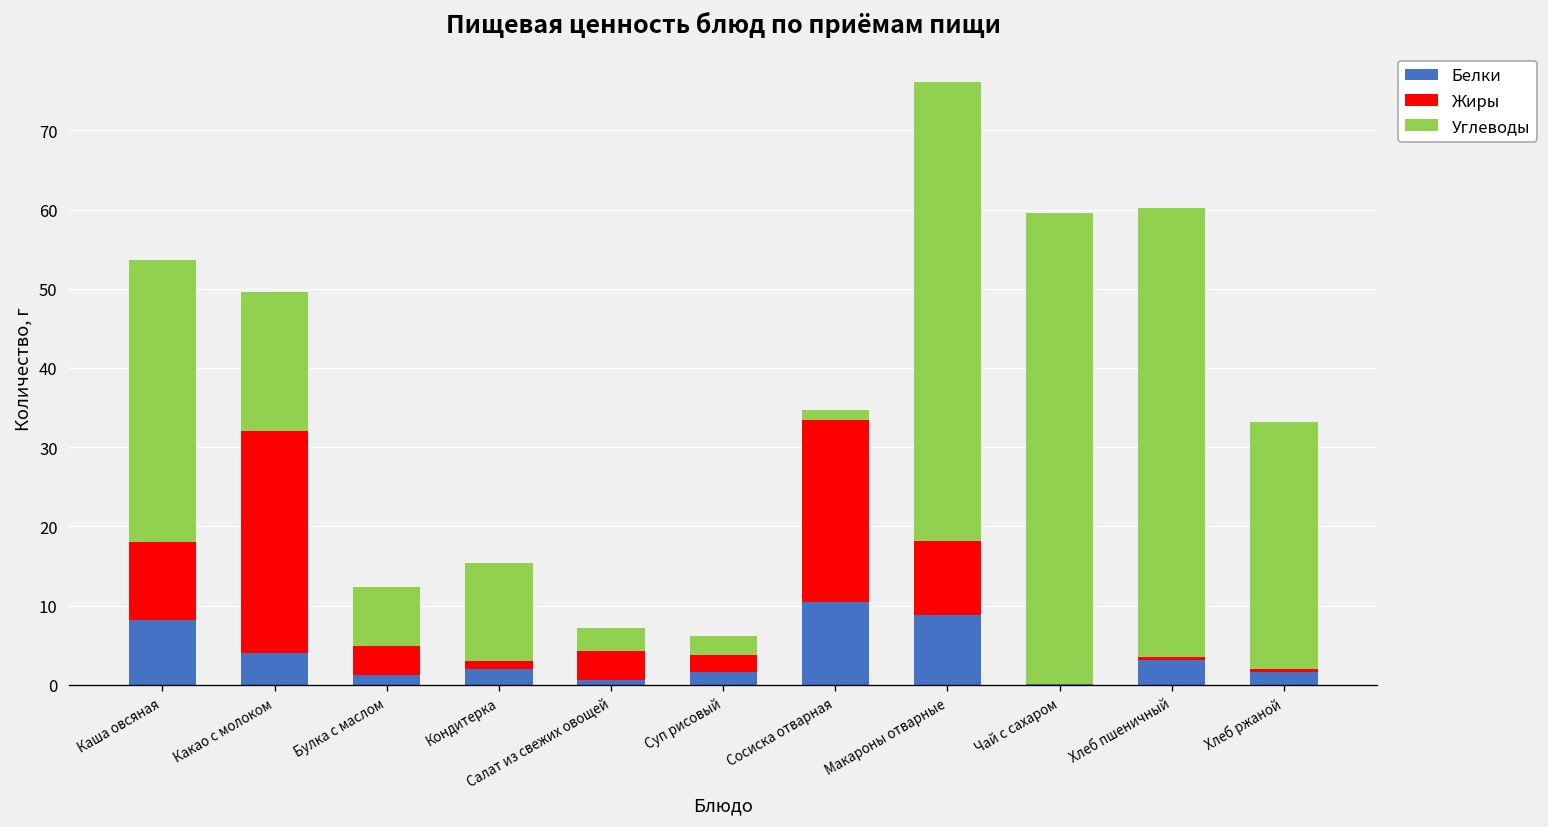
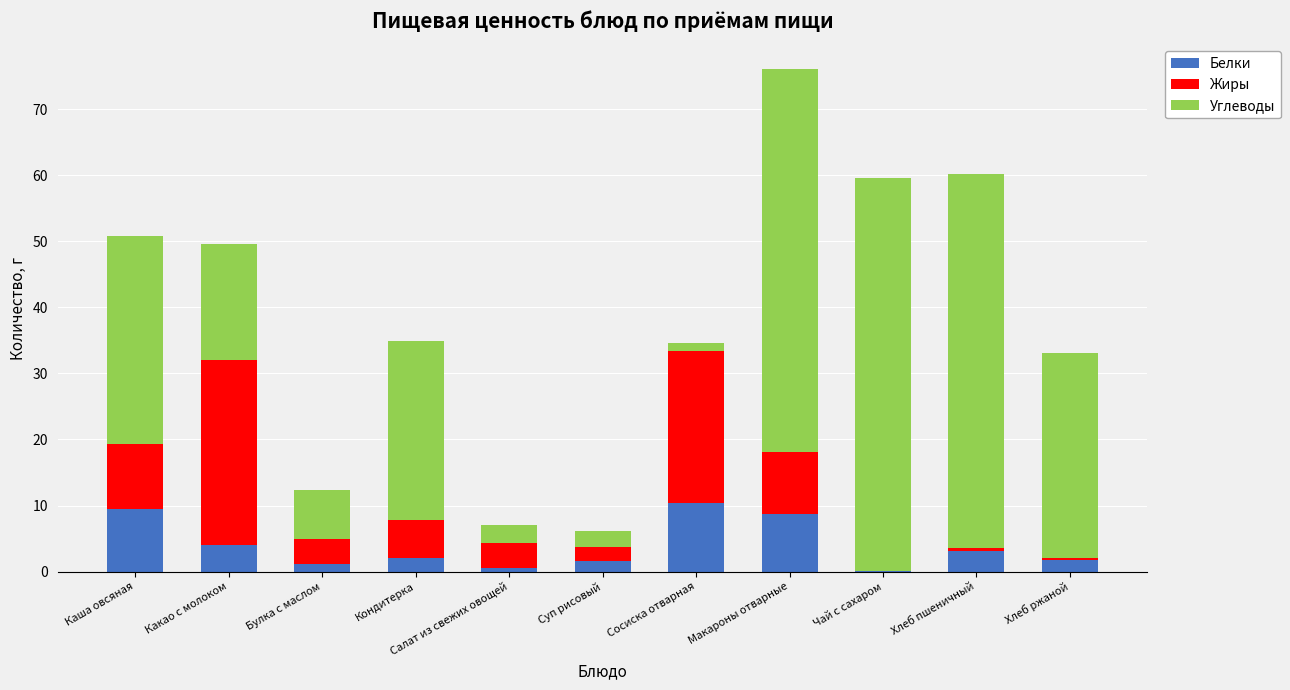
Белки, Каша овсяная: 8 -> 9
Углеводы, Каша овсяная: 36 -> 31
Жиры, Кондитерка: 1 -> 6
Углеводы, Кондитерка: 12 -> 27
